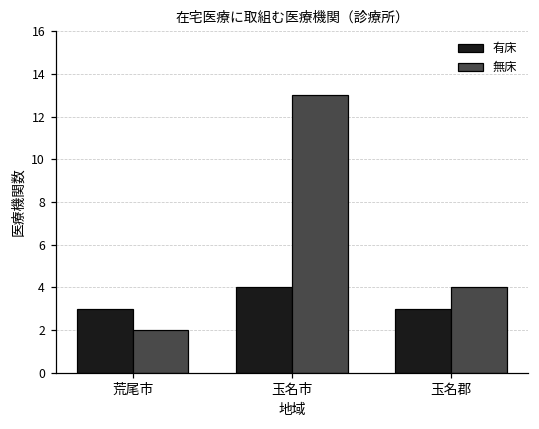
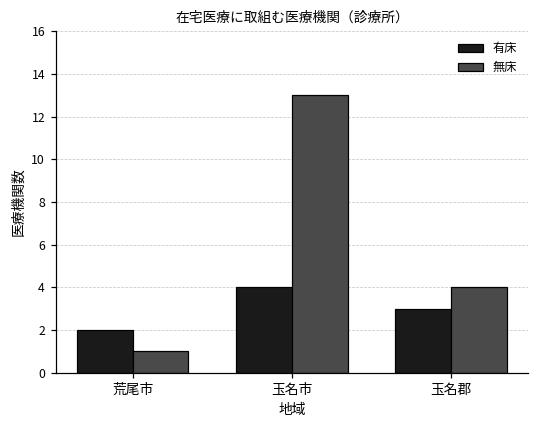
有床, 荒尾市: 3 -> 2
無床, 荒尾市: 2 -> 1
